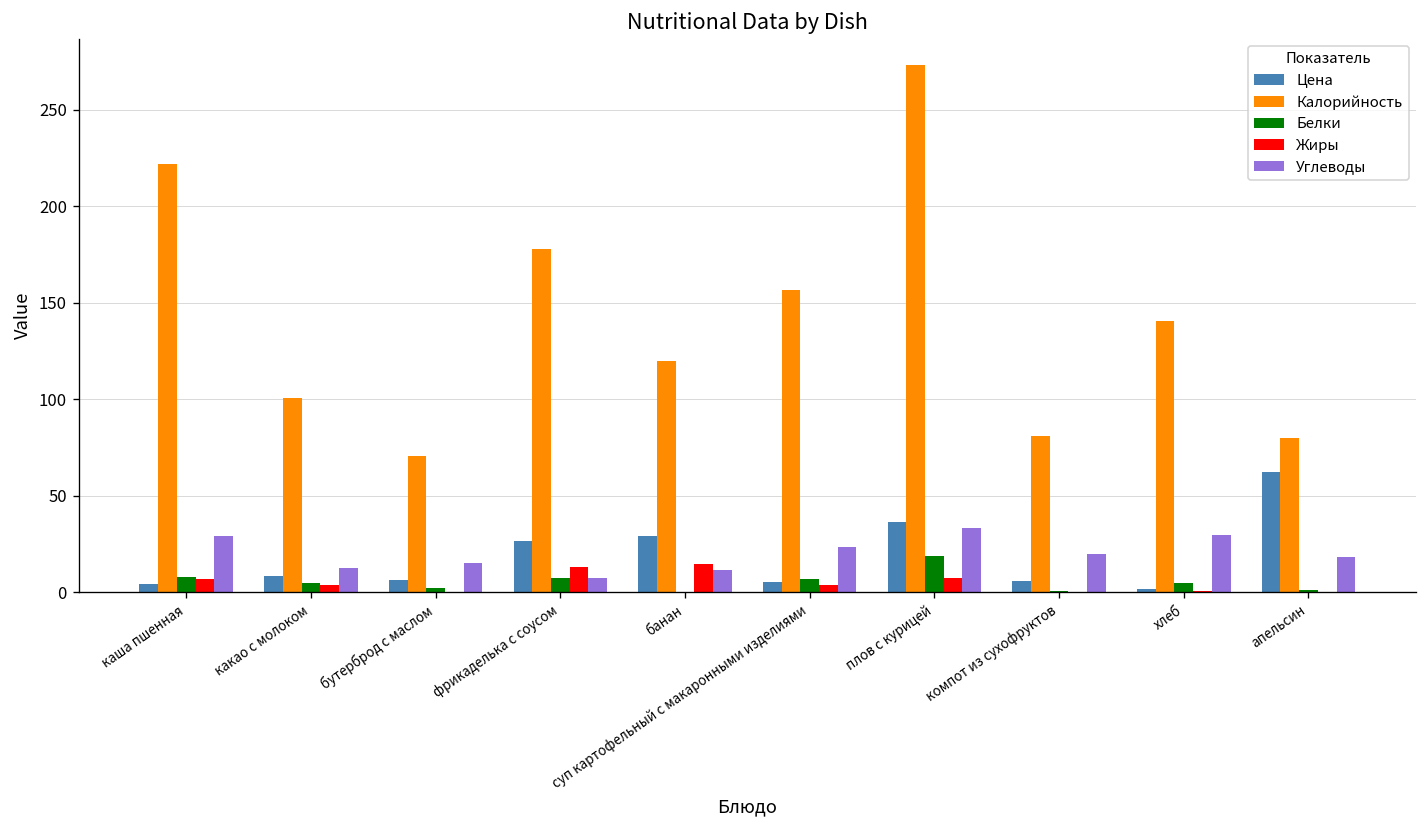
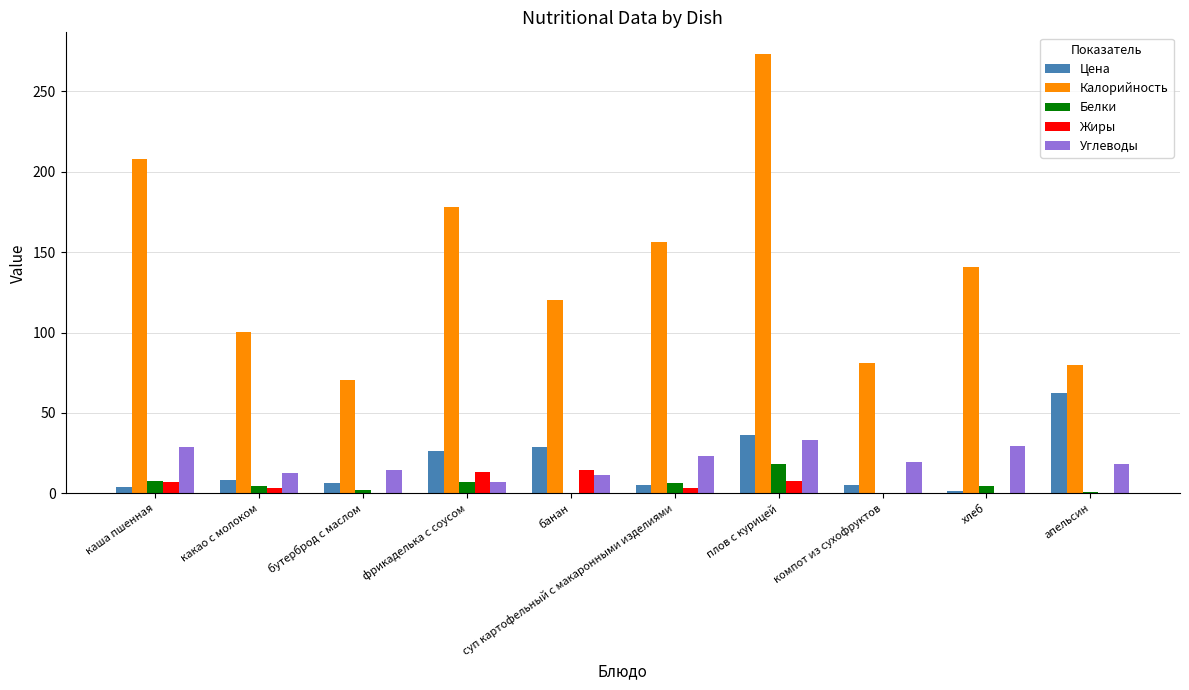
Калорийность, каша пшенная: 222 -> 208
